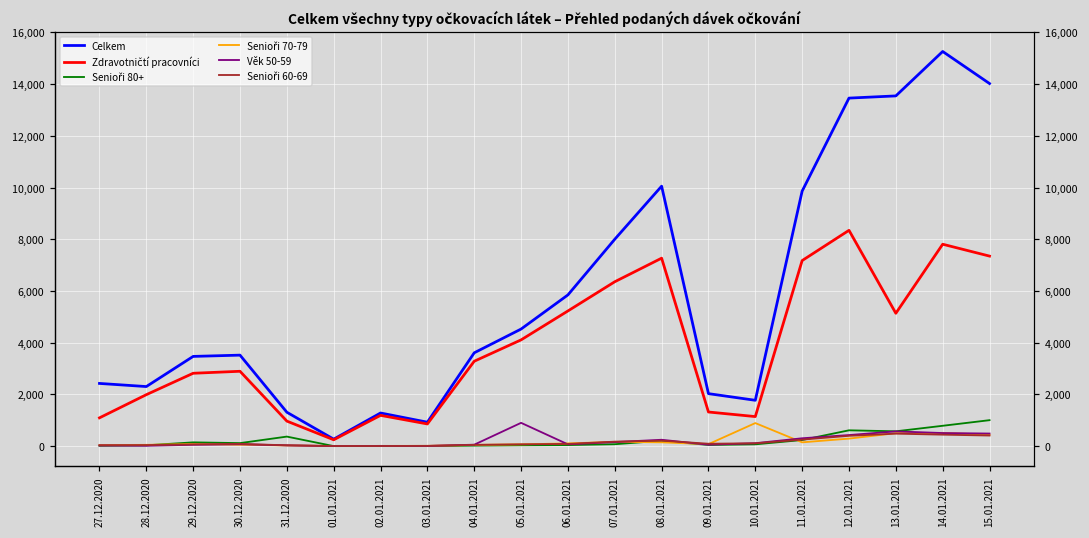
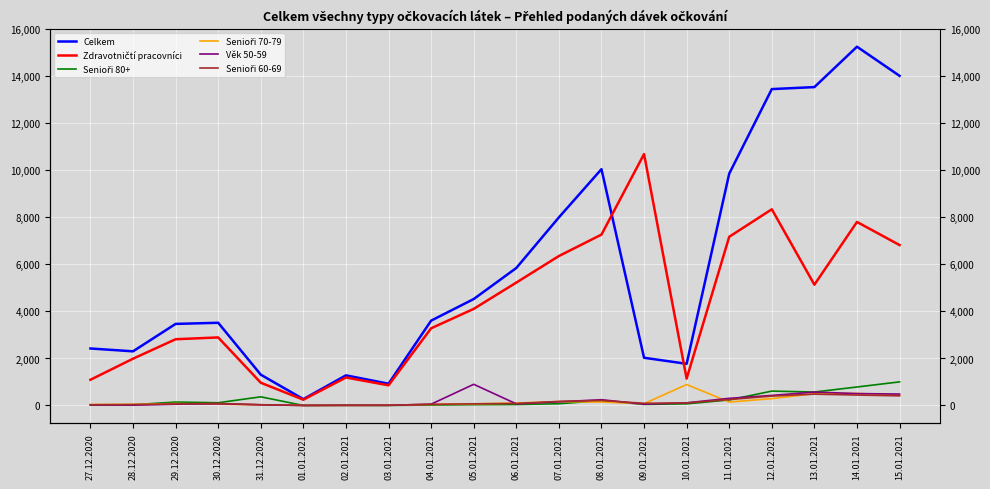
Zdravotničtí pracovníci, 09.01.2021: 1,300 -> 10,700
Zdravotničtí pracovníci, 15.01.2021: 7,300 -> 6,800
